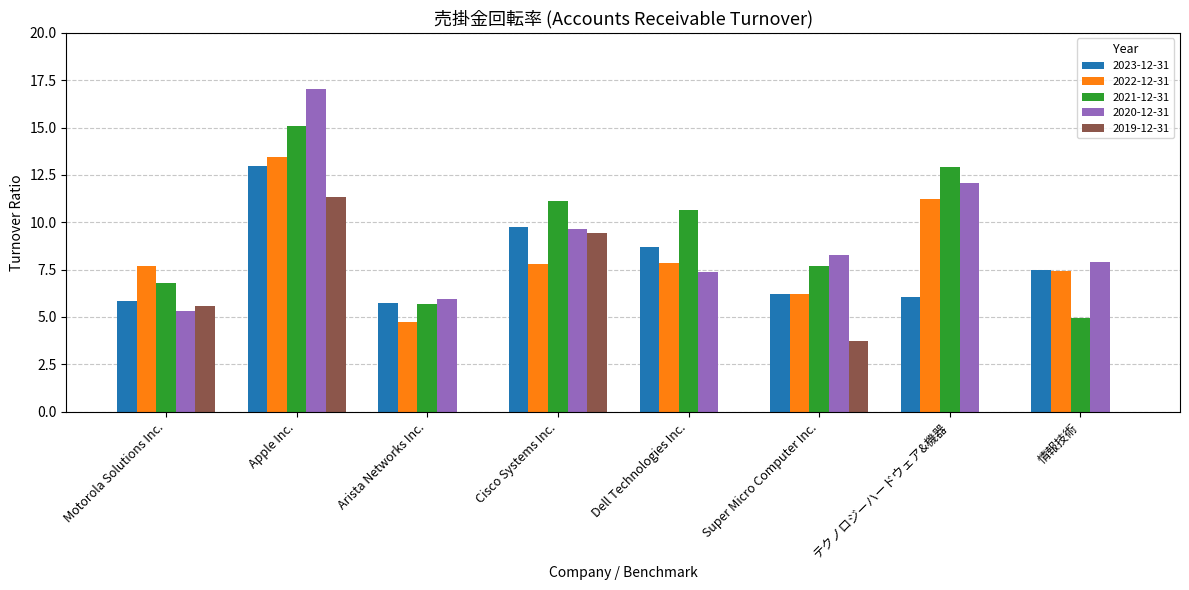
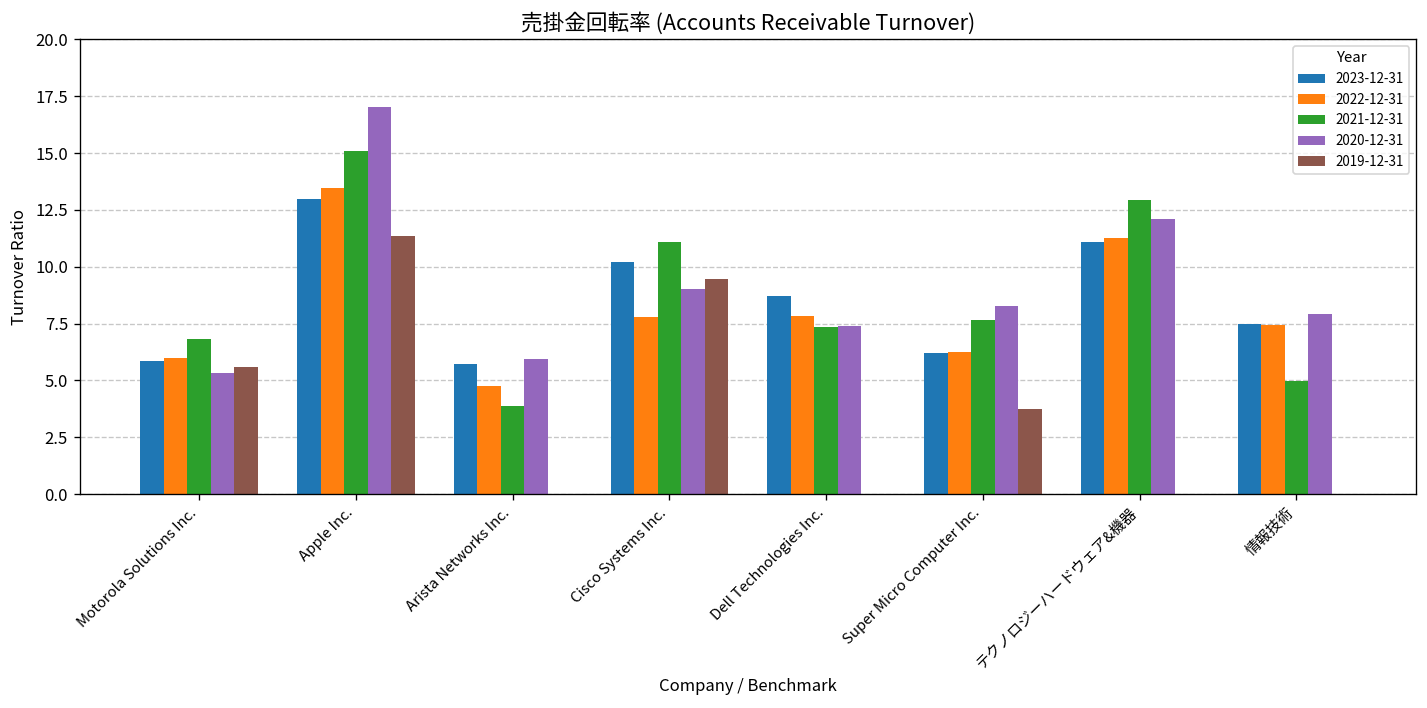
2022-12-31, Motorola Solutions Inc.: 7.7 -> 6.0
2021-12-31, Arista Networks Inc.: 5.7 -> 3.9
2023-12-31, Cisco Systems Inc.: 9.7 -> 10.2
2020-12-31, Cisco Systems Inc.: 9.6 -> 9.0
2021-12-31, Dell Technologies Inc.: 10.6 -> 7.4
2023-12-31, テクノロジーハードウェア&機器: 6.0 -> 11.1
